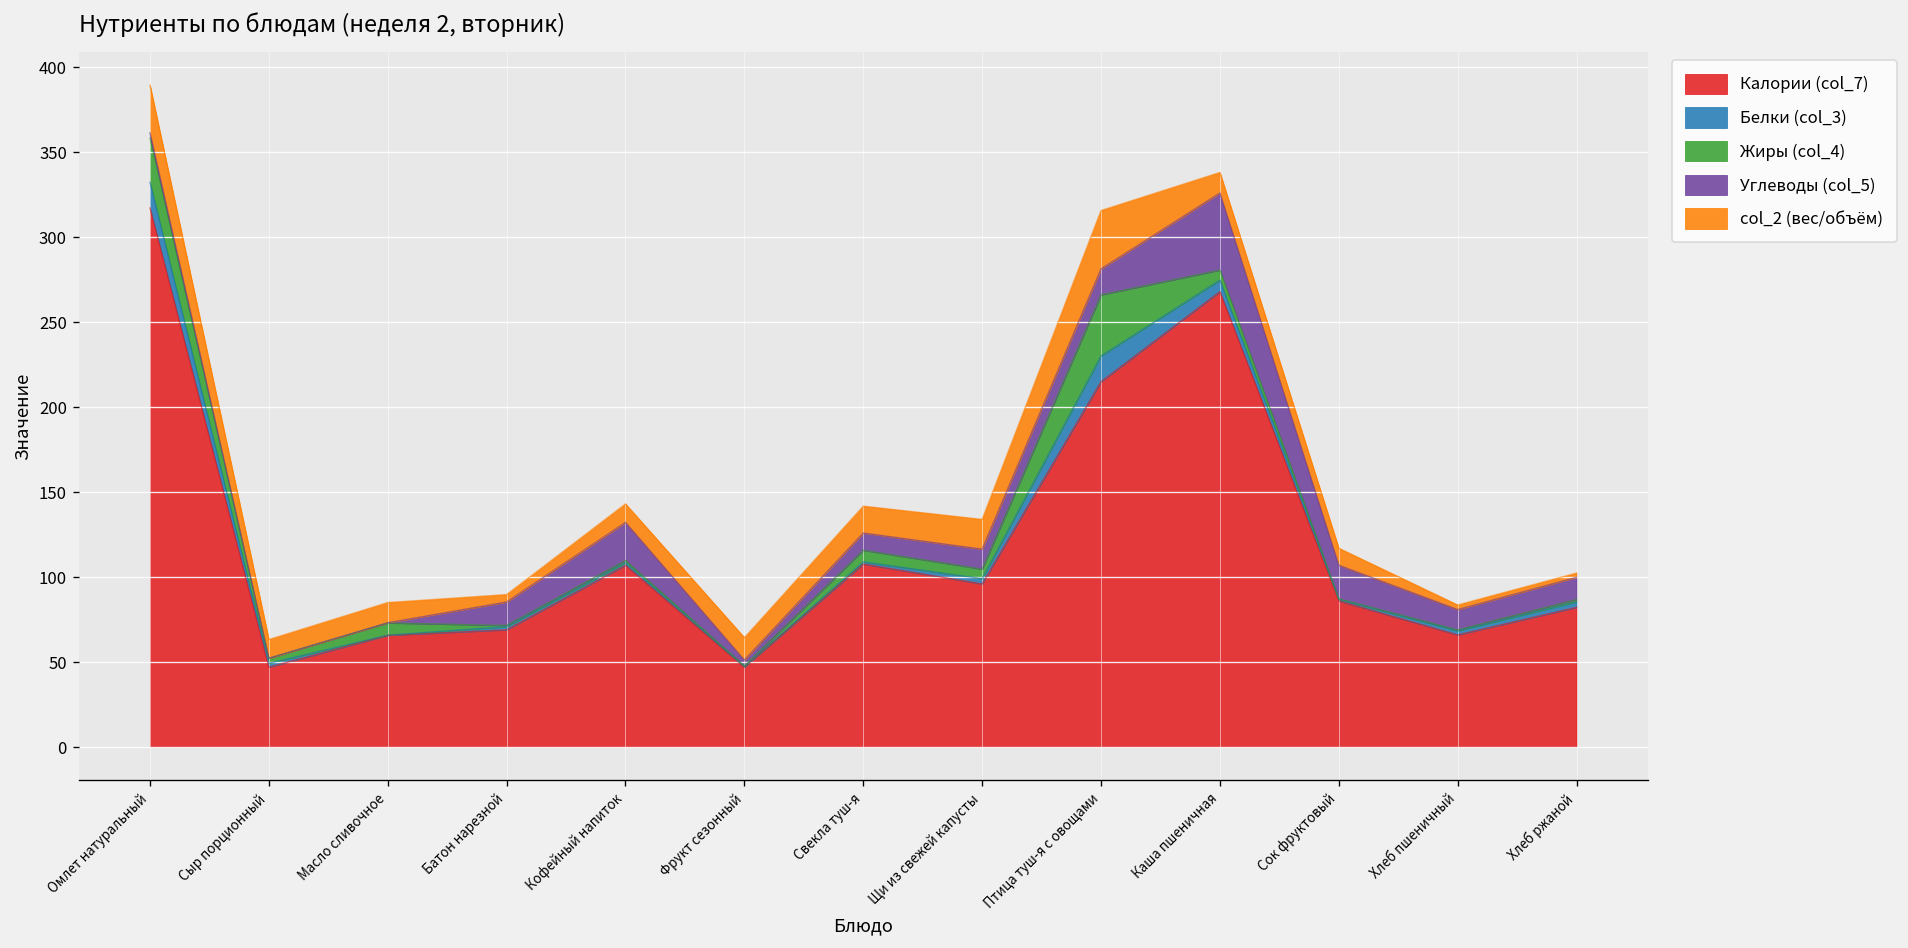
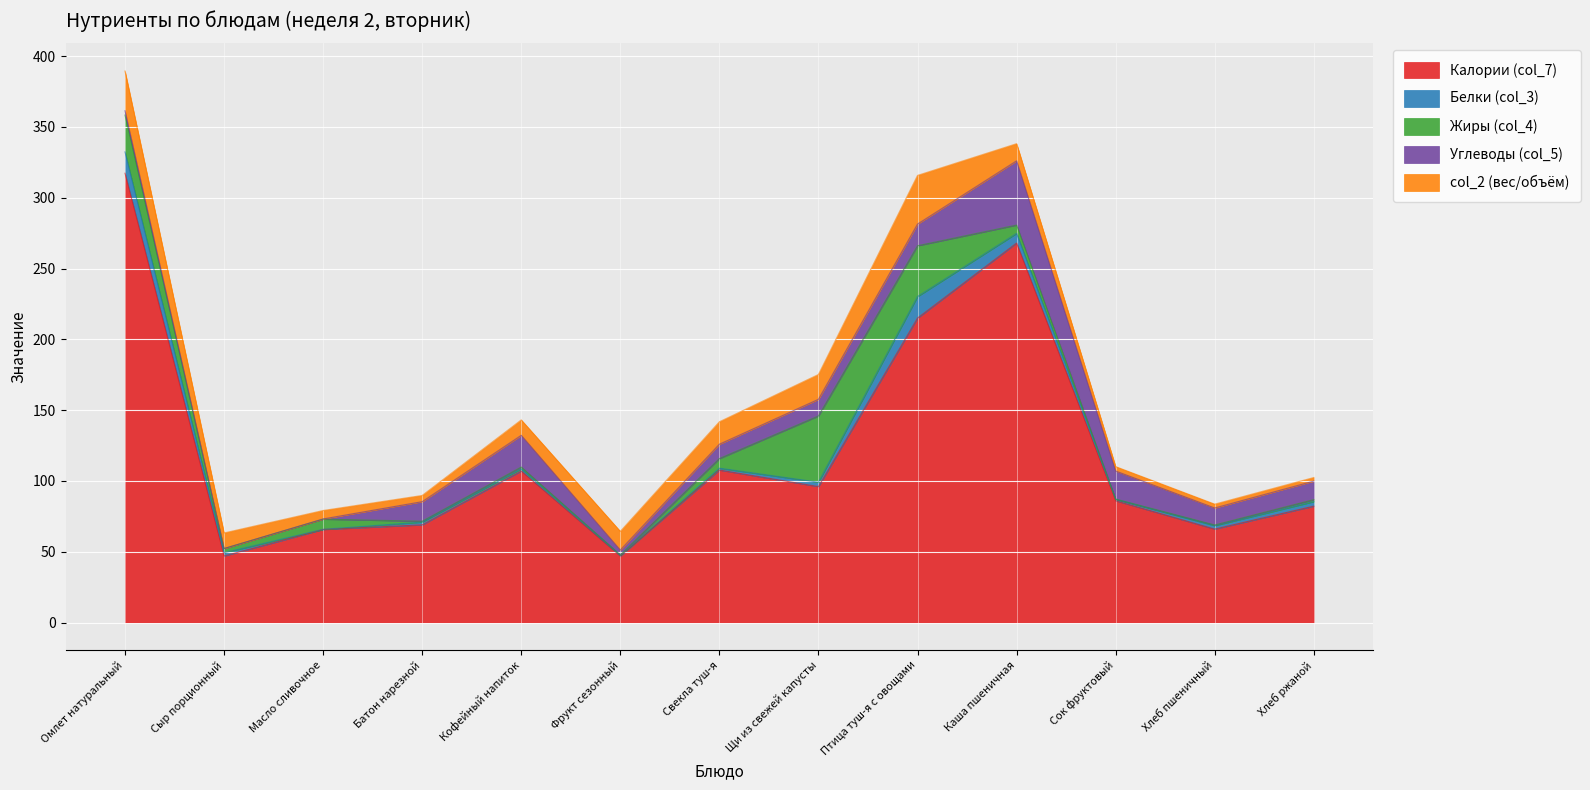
col_2 (вес/объём), Масло сливочное: 12 -> 6
Жиры (col_4), Щи из свежей капусты: 6 -> 47
col_2 (вес/объём), Сок фруктовый: 10 -> 3
